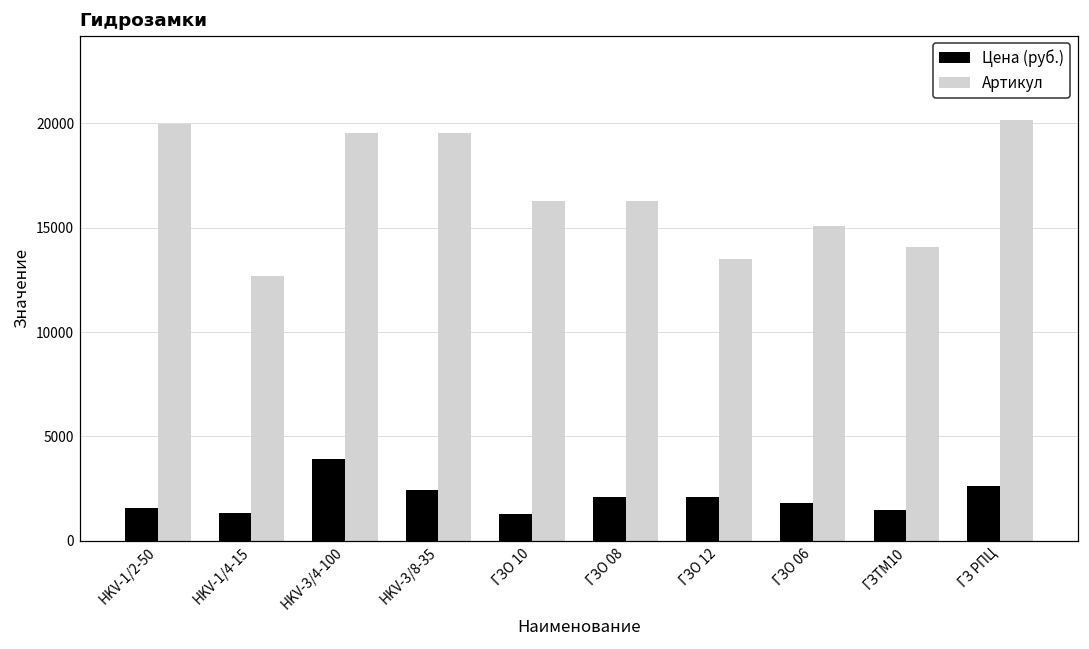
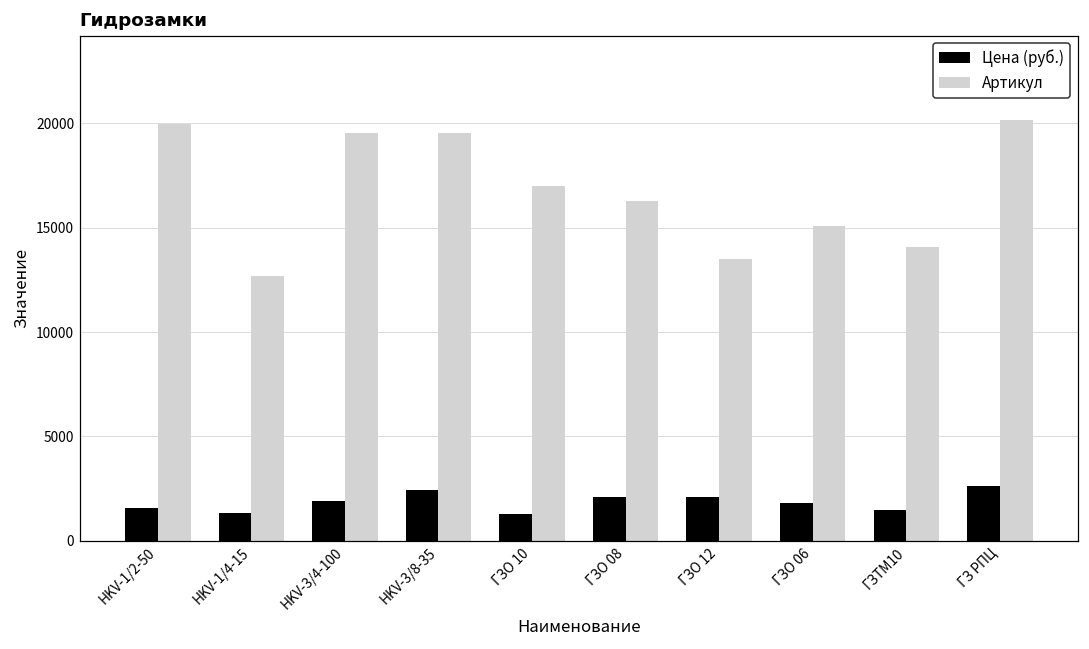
Цена (руб.), HKV-3/4-100: 3900 -> 1900
Артикул, ГЗО 10: 16300 -> 17000
